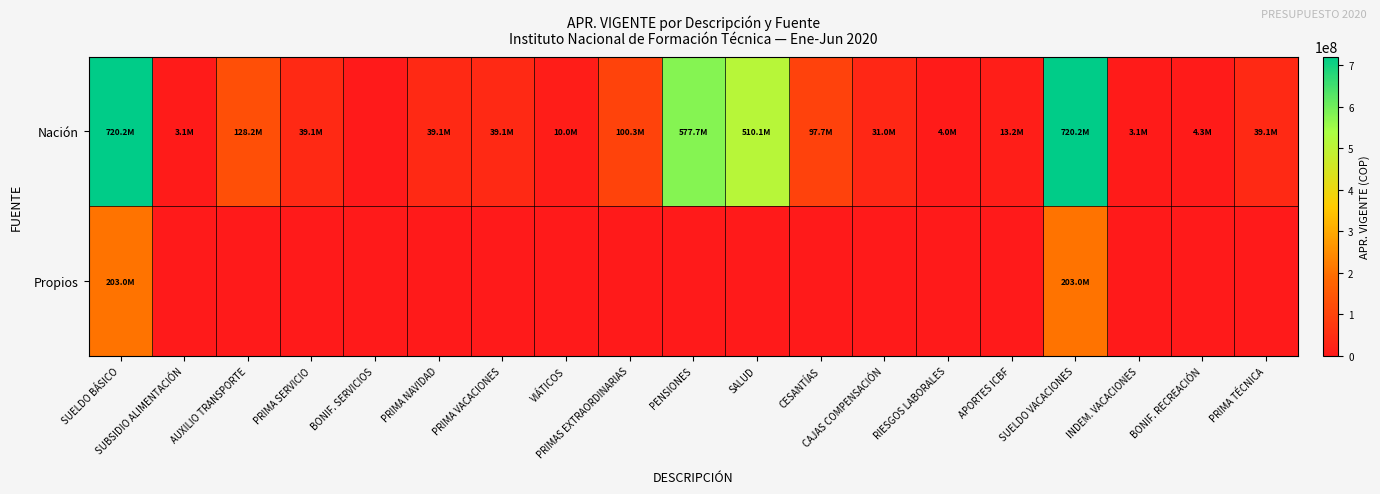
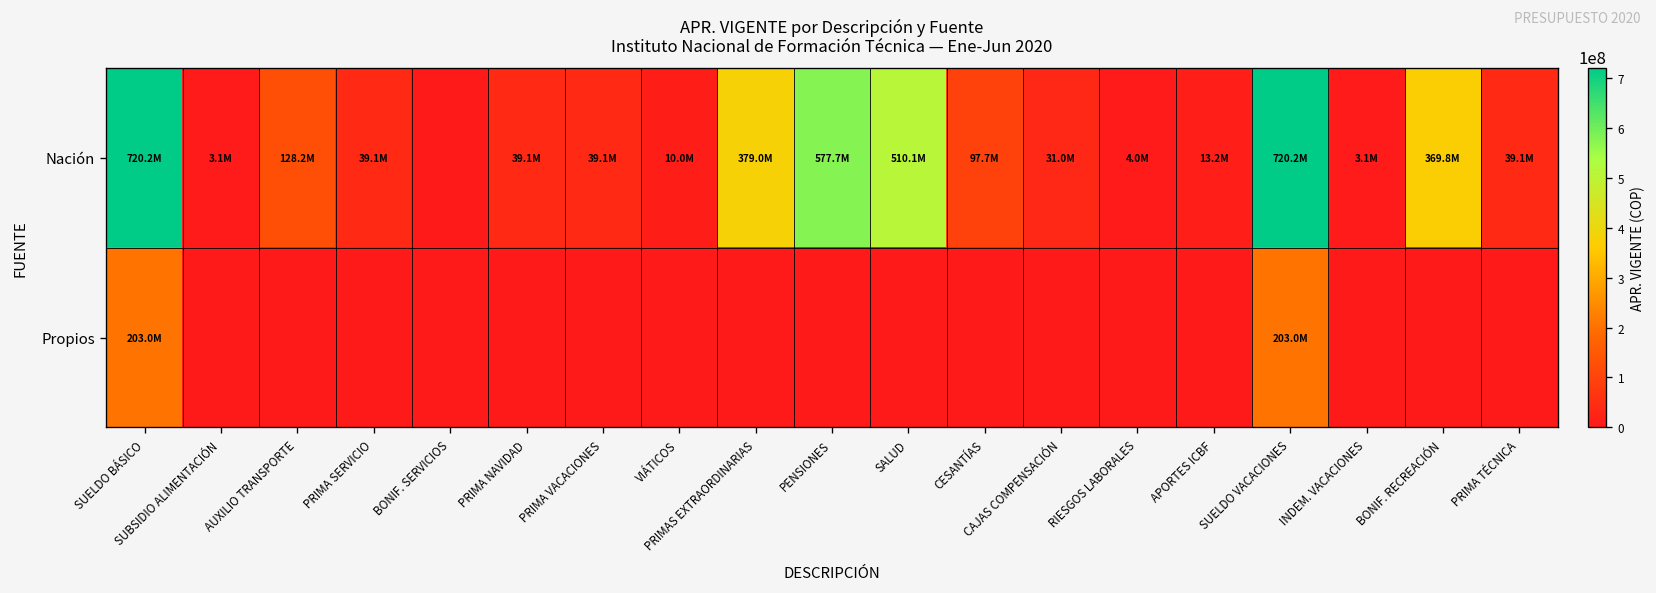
Nación, PRIMAS EXTRAORDINARIAS: 100.3M -> 379.0M
Nación, BONIF. RECREACIÓN: 4.3M -> 369.8M
